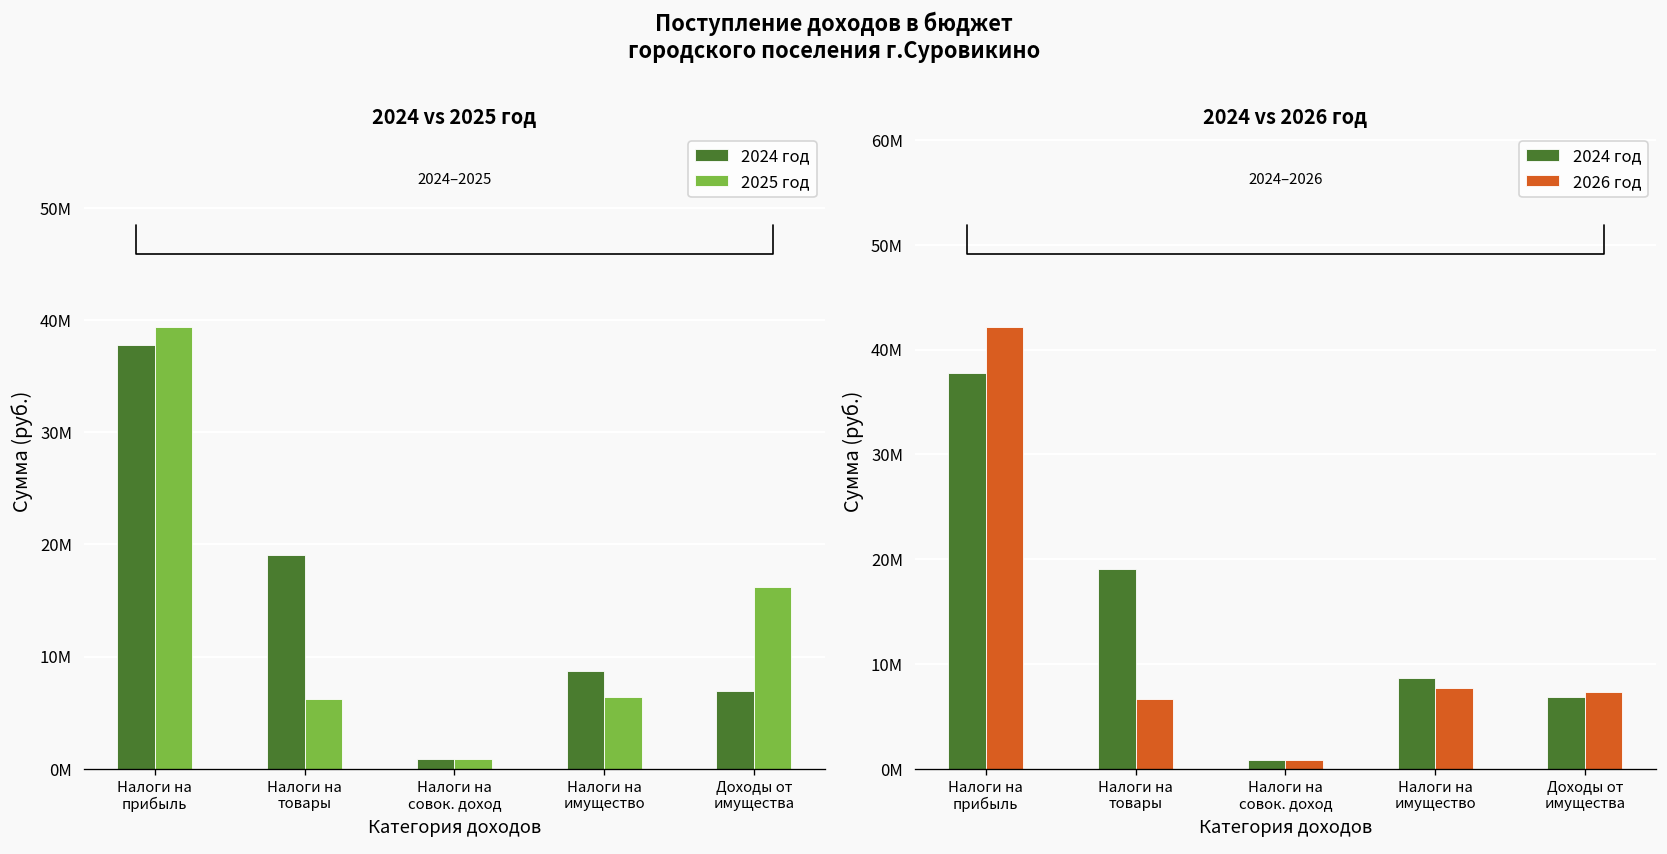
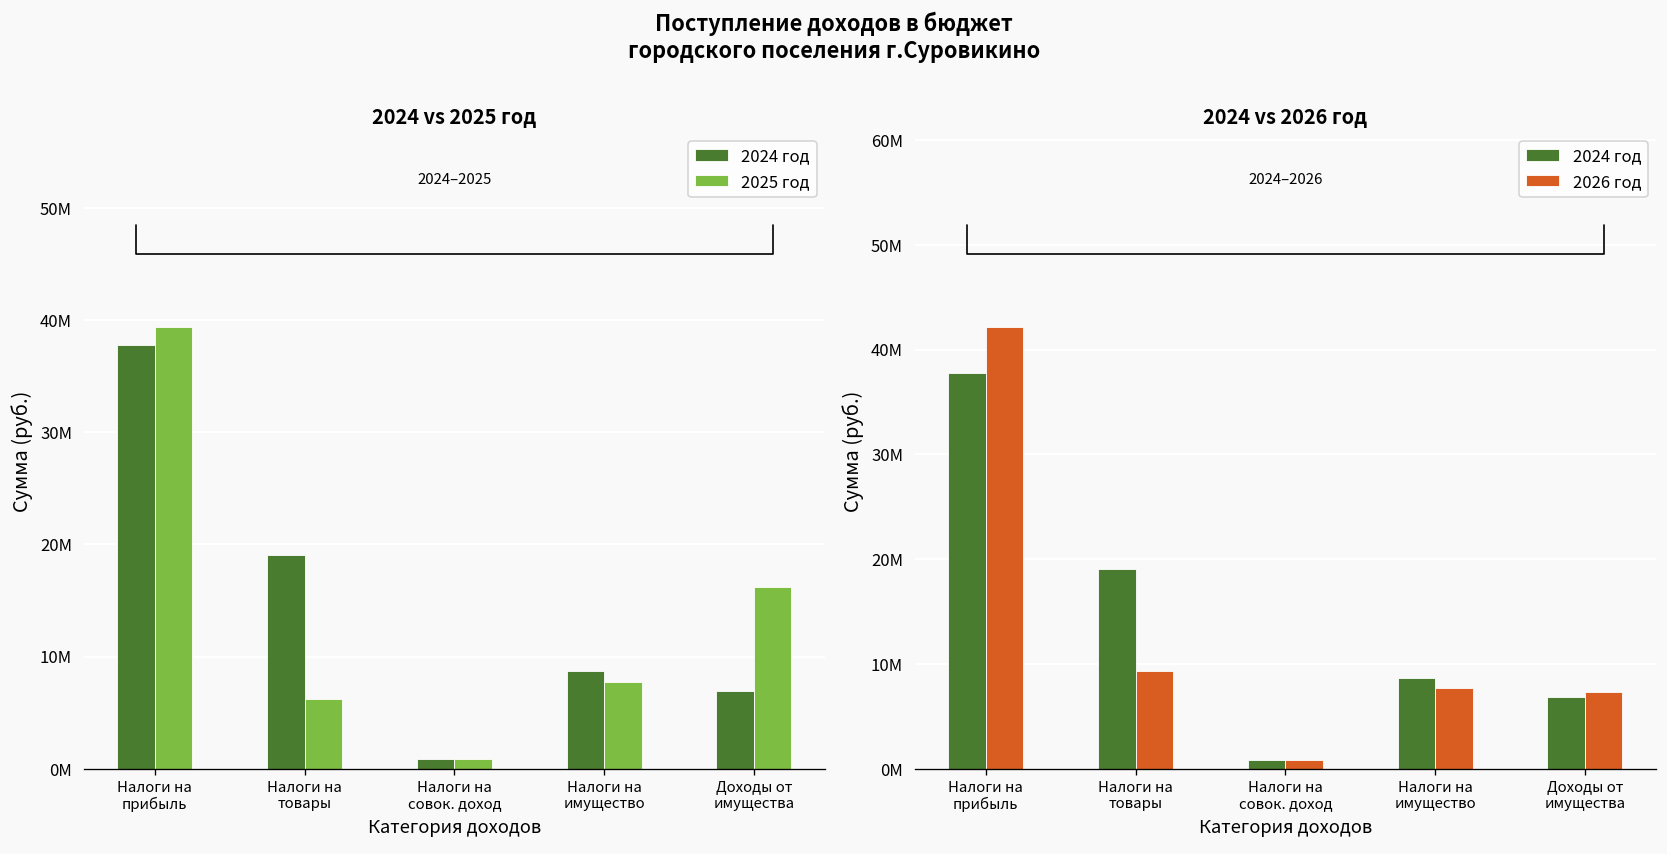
2024 vs 2025 год, 2025 год, Налоги на имущество: 6000000 -> 8000000
2024 vs 2026 год, 2026 год, Налоги на товары: 7000000 -> 9000000
